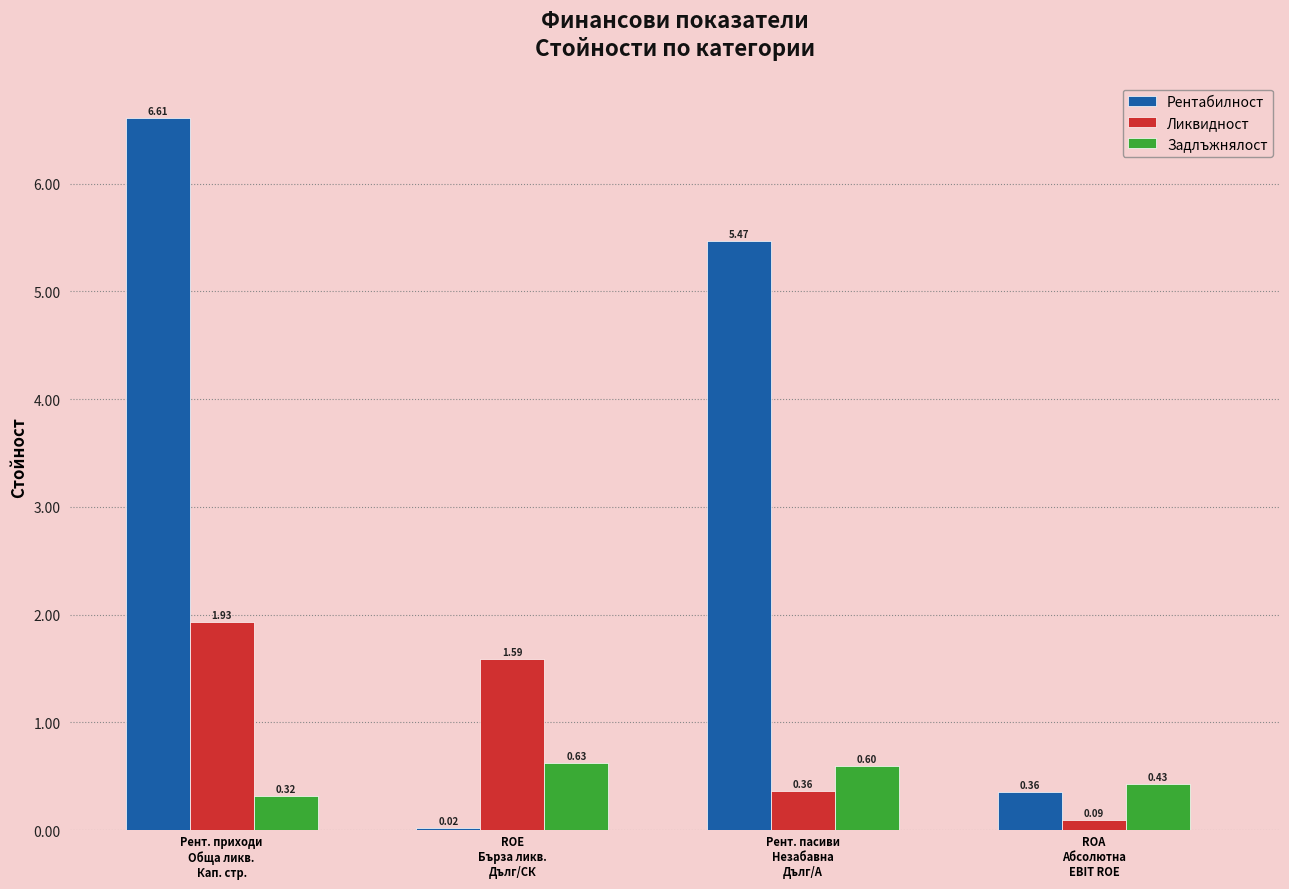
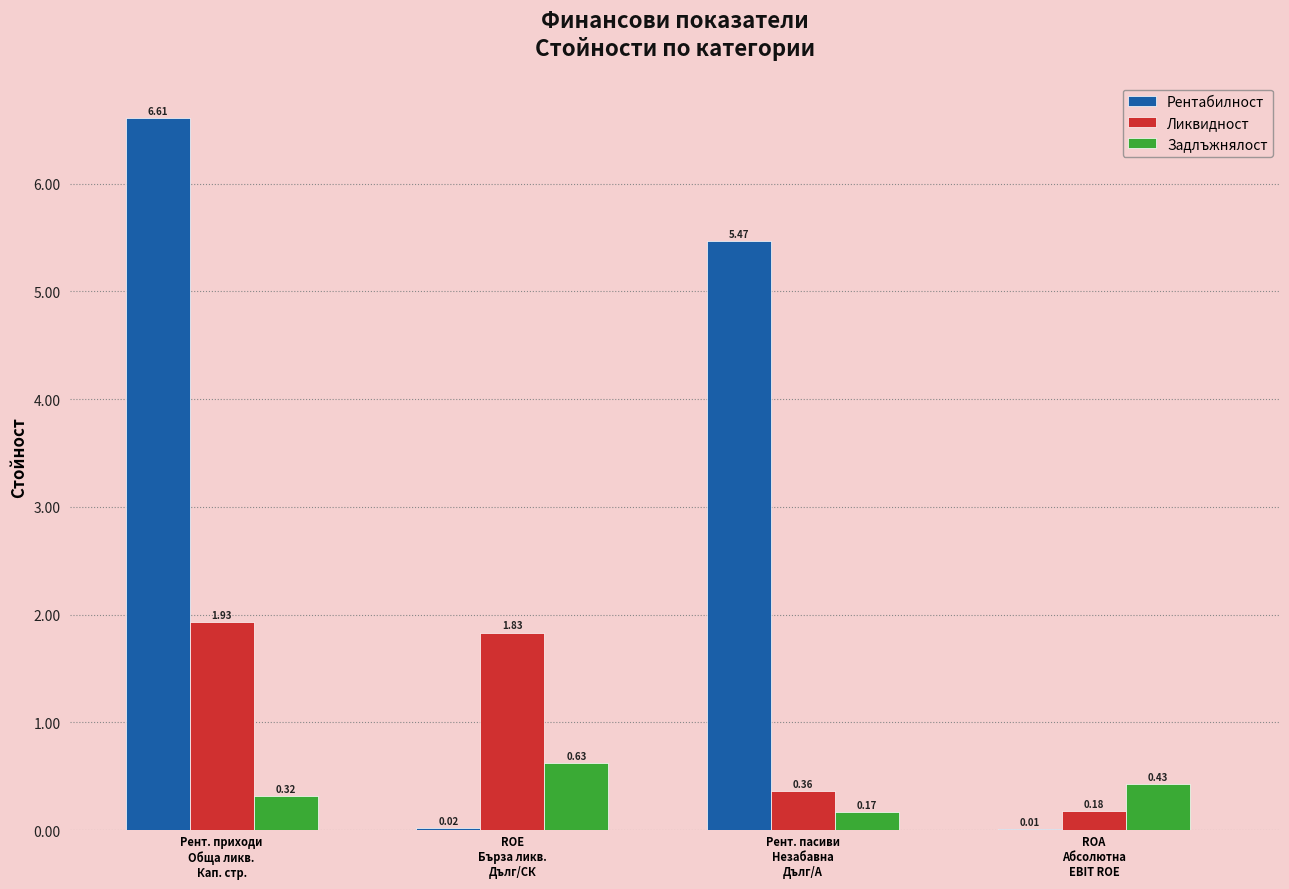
Ликвидност, ROE Бърза ликв. Дълг/СК: 1.59 -> 1.83
Задлъжнялост, Рент. пасиви Незабавна Дълг/А: 0.60 -> 0.17
Рентабилност, ROA Абсолютна EBIT ROE: 0.36 -> 0.01
Ликвидност, ROA Абсолютна EBIT ROE: 0.09 -> 0.18
